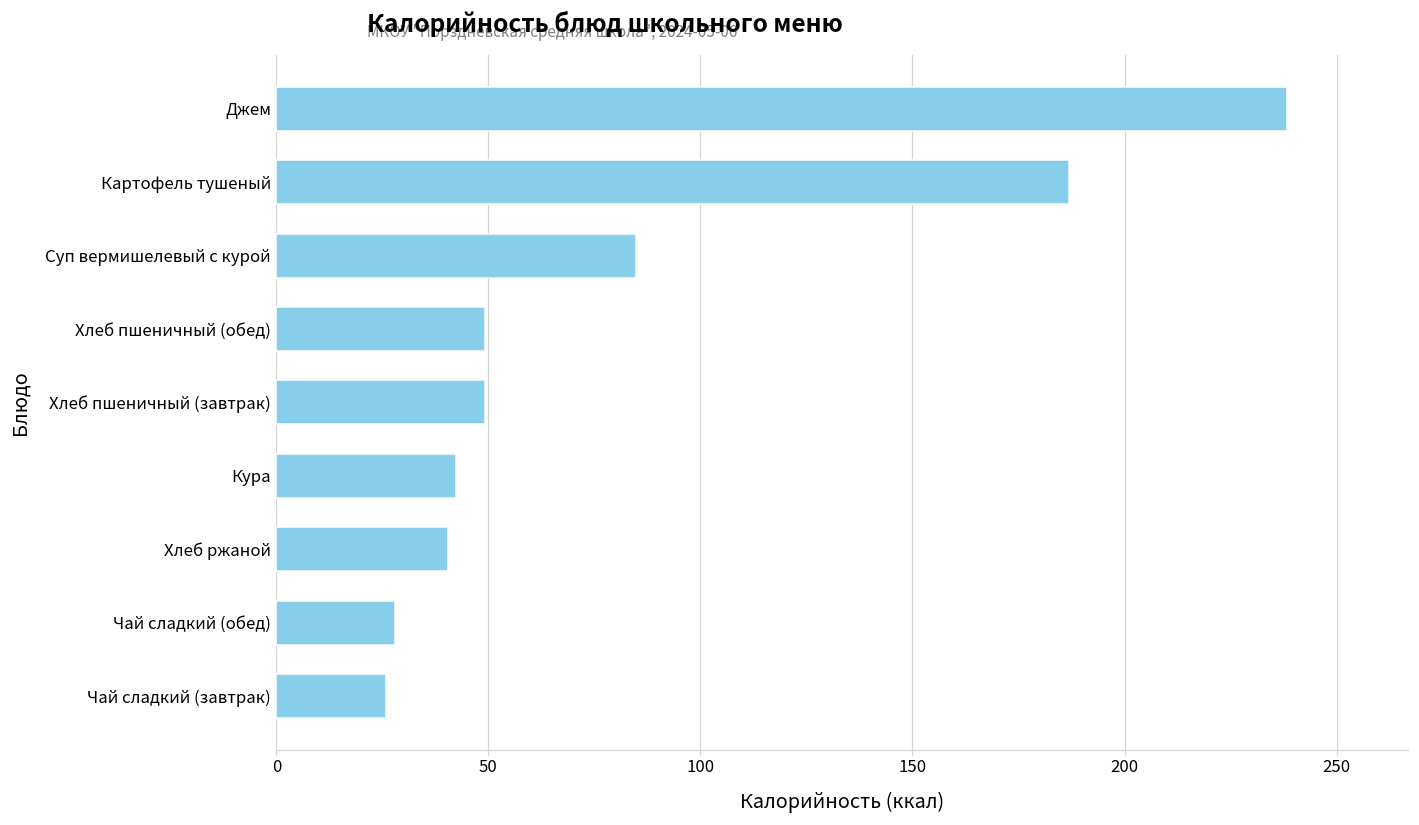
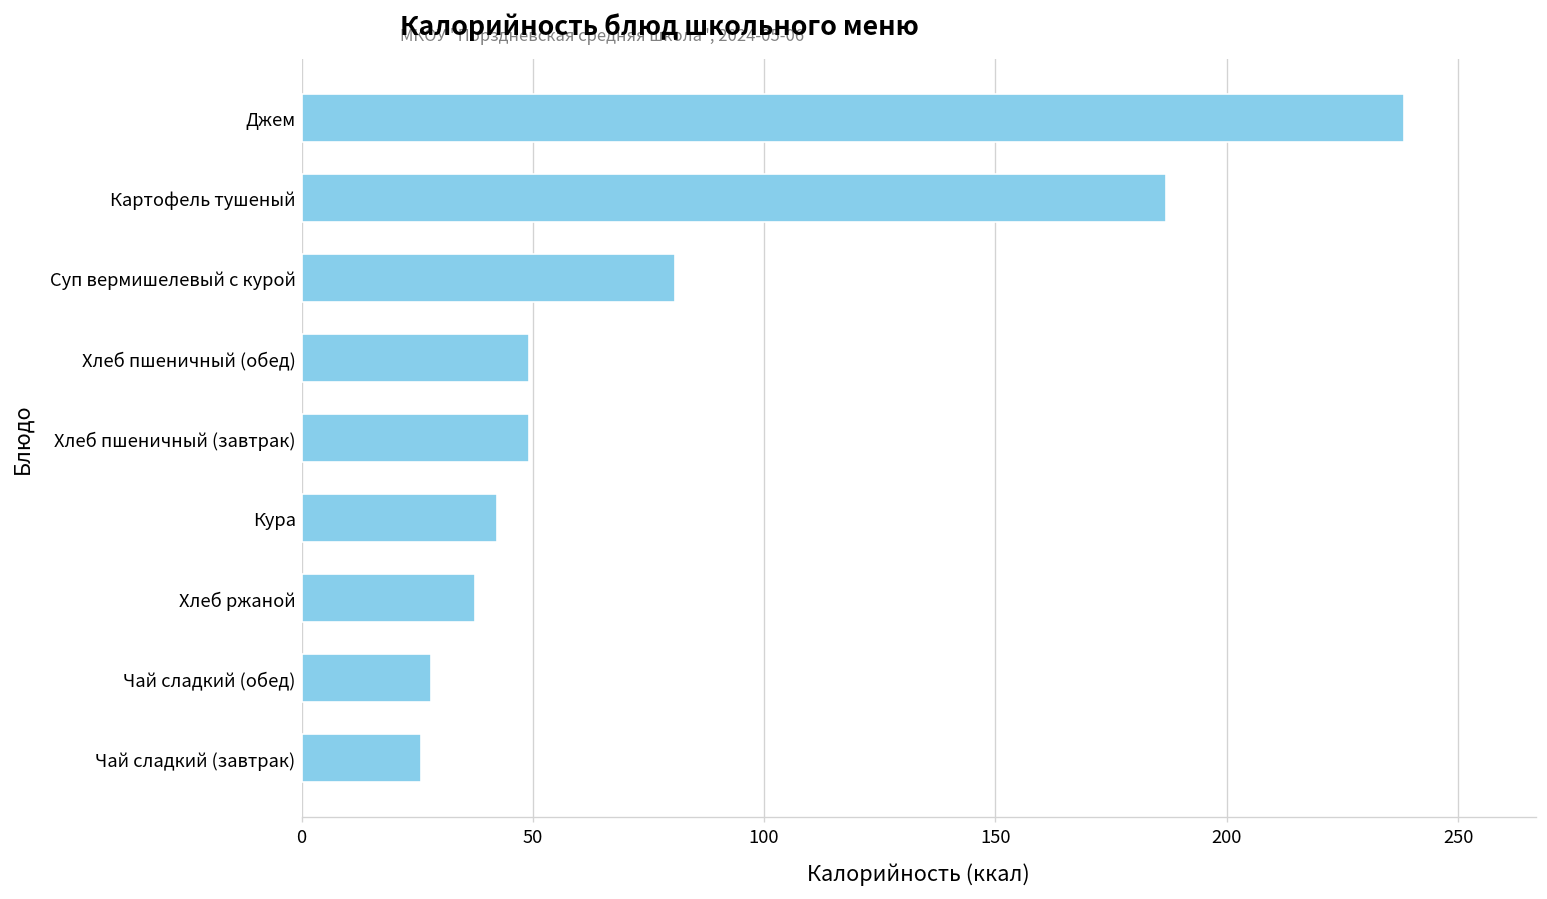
Суп вермишелевый с курой: 85 -> 81
Хлеб ржаной: 41 -> 37
